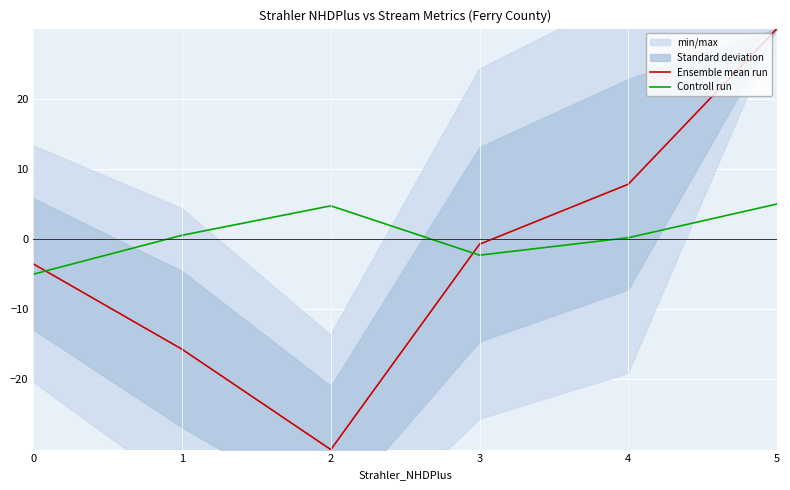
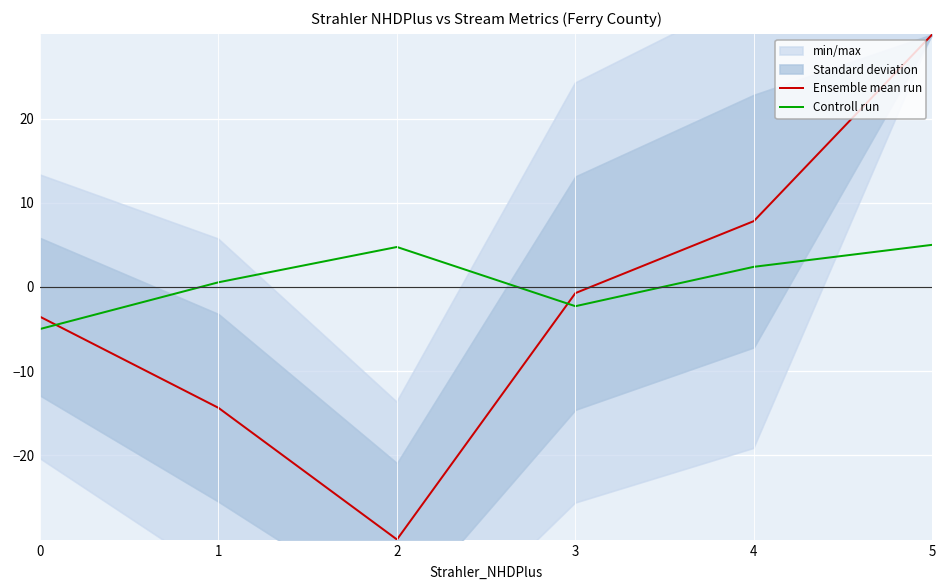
Ensemble mean run, 1: -16 -> -14
Controll run, 4: 0 -> 2
